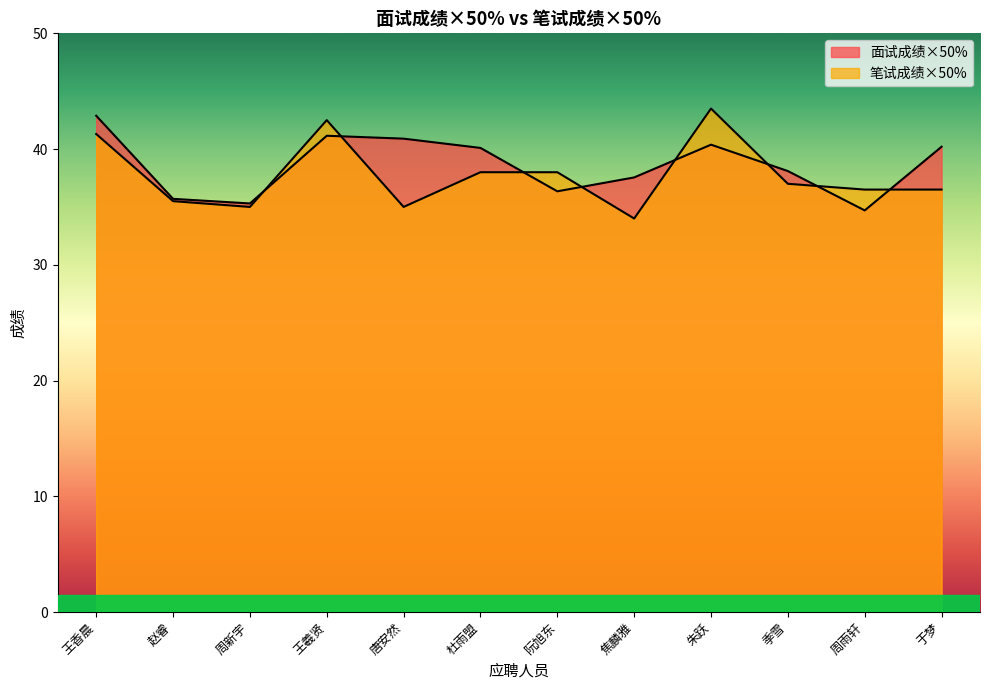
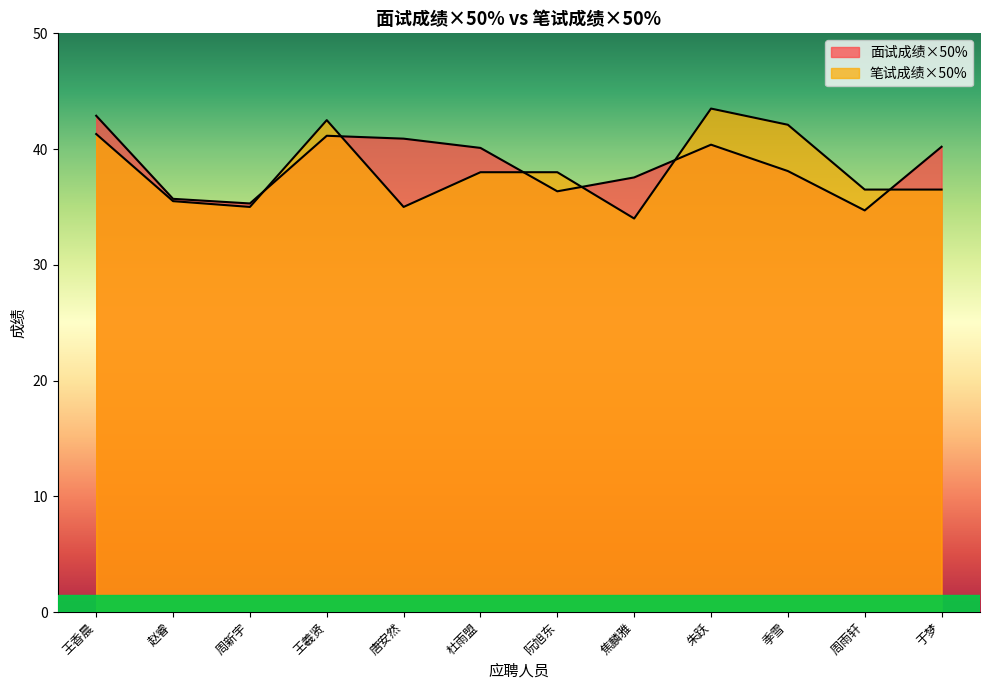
笔试成绩×50%, 季雪: 37.0 -> 42.1
